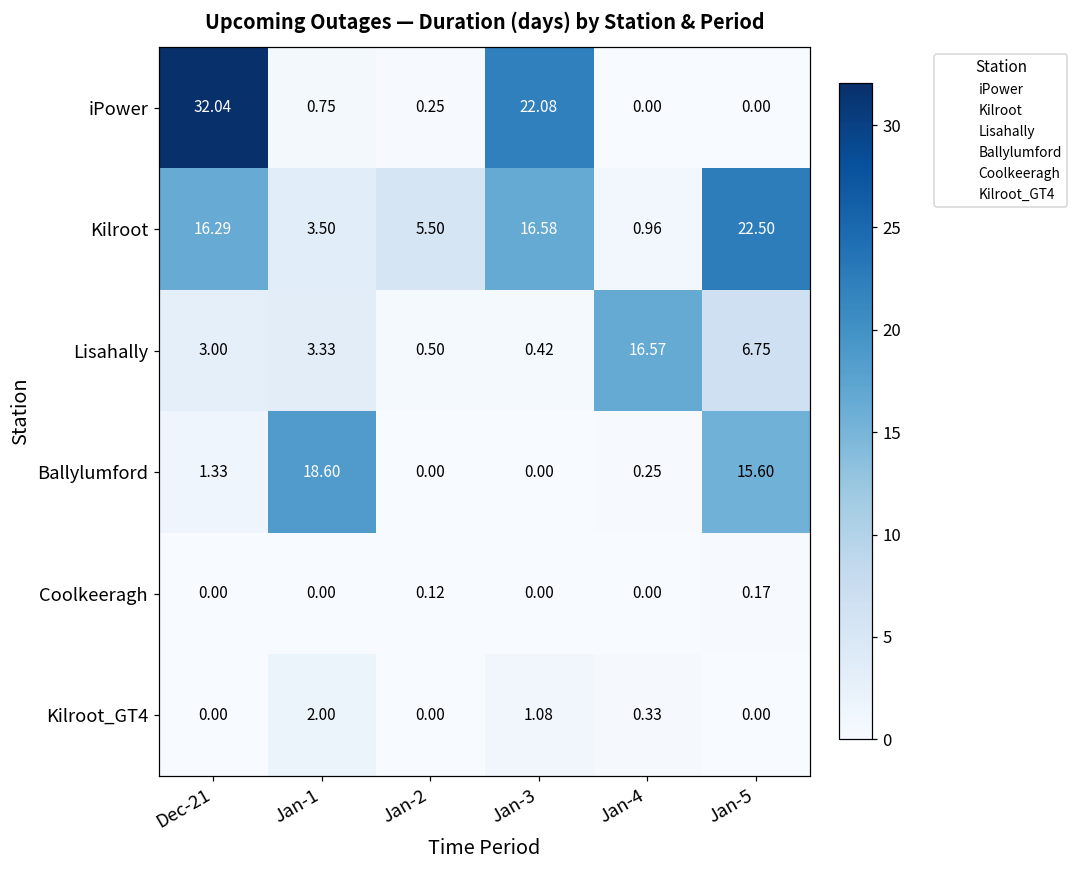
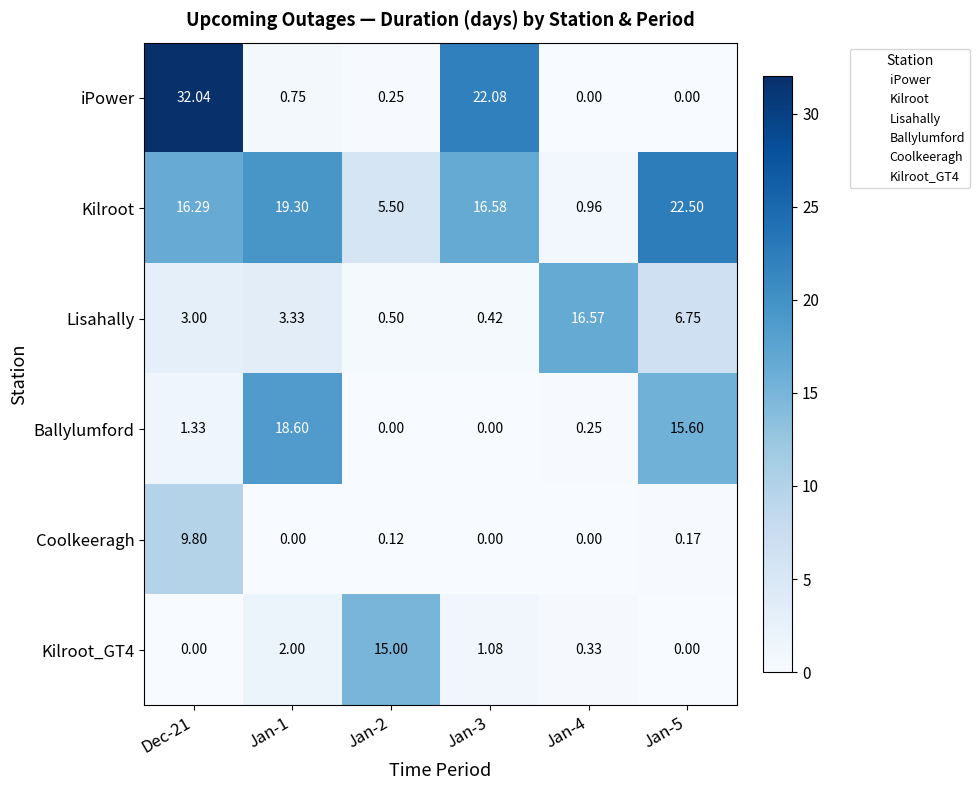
Kilroot, Jan-1: 3.50 -> 19.30
Coolkeeragh, Dec-21: 0.00 -> 9.80
Kilroot_GT4, Jan-2: 0.00 -> 15.00
